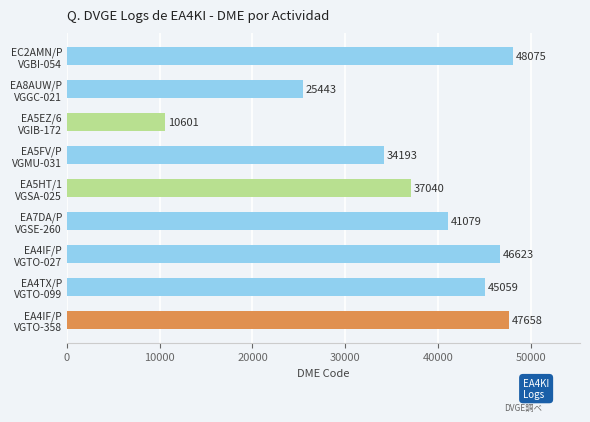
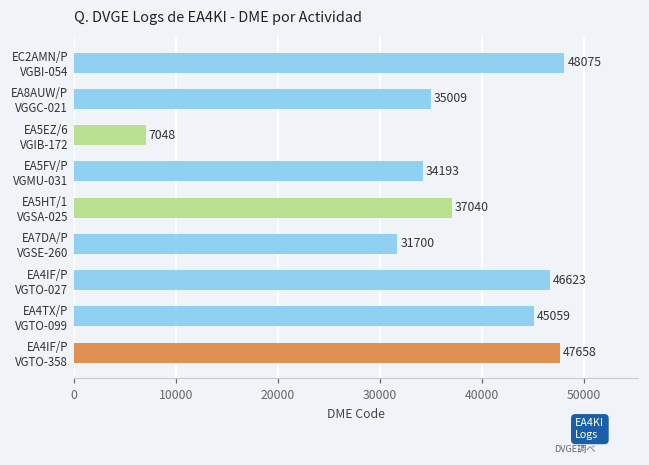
EA8AUW/P VGGC-021: 25443 -> 35009
EA5EZ/6 VGIB-172: 10601 -> 7048
EA7DA/P VGSE-260: 41079 -> 31700
